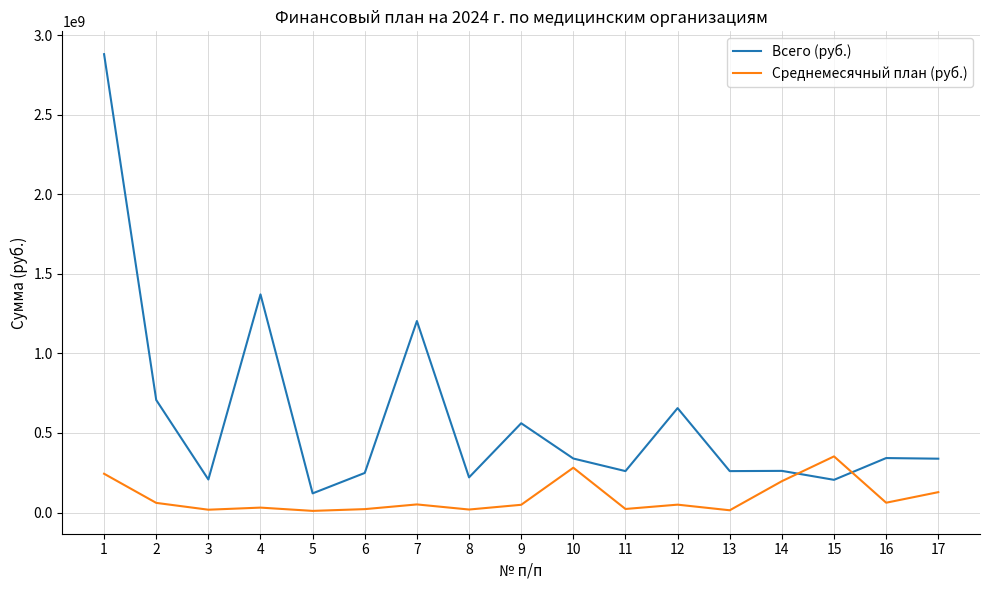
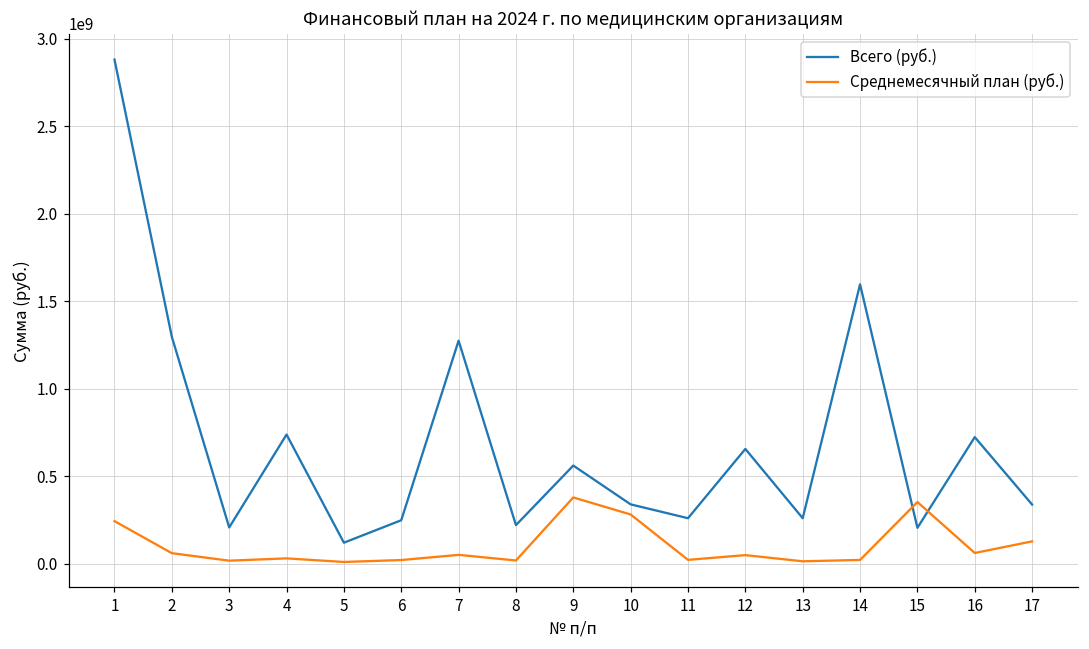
Всего (руб.), 2: 710000000 -> 1300000000
Всего (руб.), 4: 1370000000 -> 740000000
Всего (руб.), 7: 1200000000 -> 1270000000
Среднемесячный план (руб.), 9: 50000000 -> 380000000
Всего (руб.), 14: 260000000 -> 1600000000
Среднемесячный план (руб.), 14: 200000000 -> 20000000
Всего (руб.), 16: 340000000 -> 720000000
